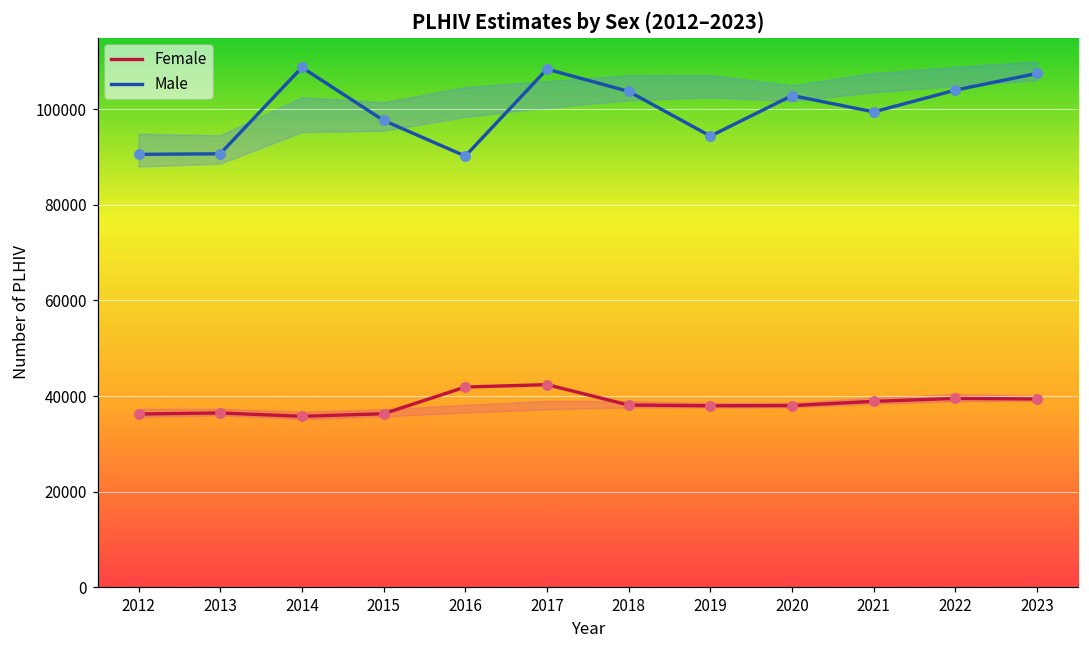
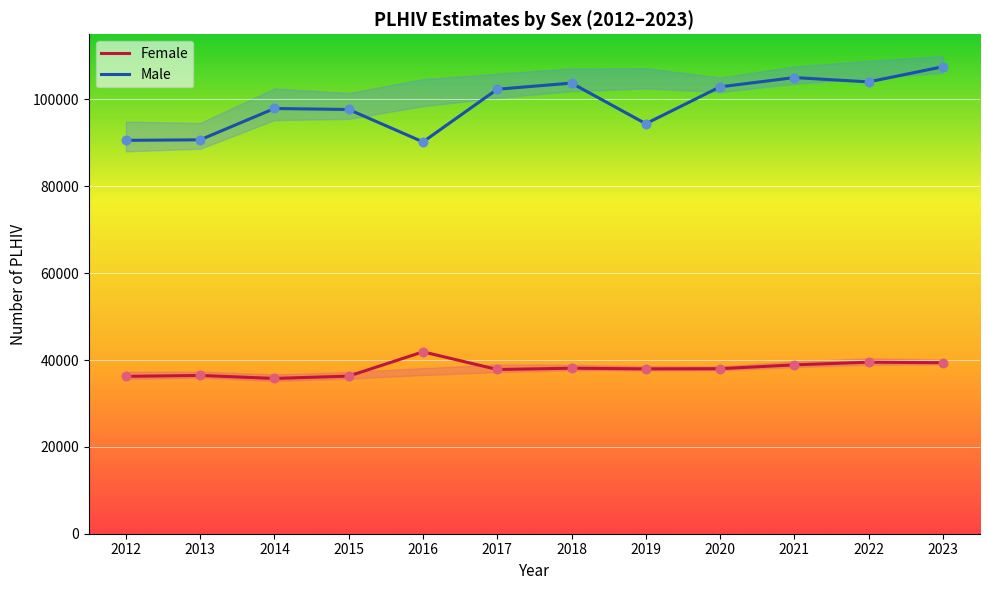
Male, 2014: 109000 -> 98000
Female, 2017: 42000 -> 38000
Male, 2017: 108000 -> 102000
Male, 2021: 99000 -> 105000
